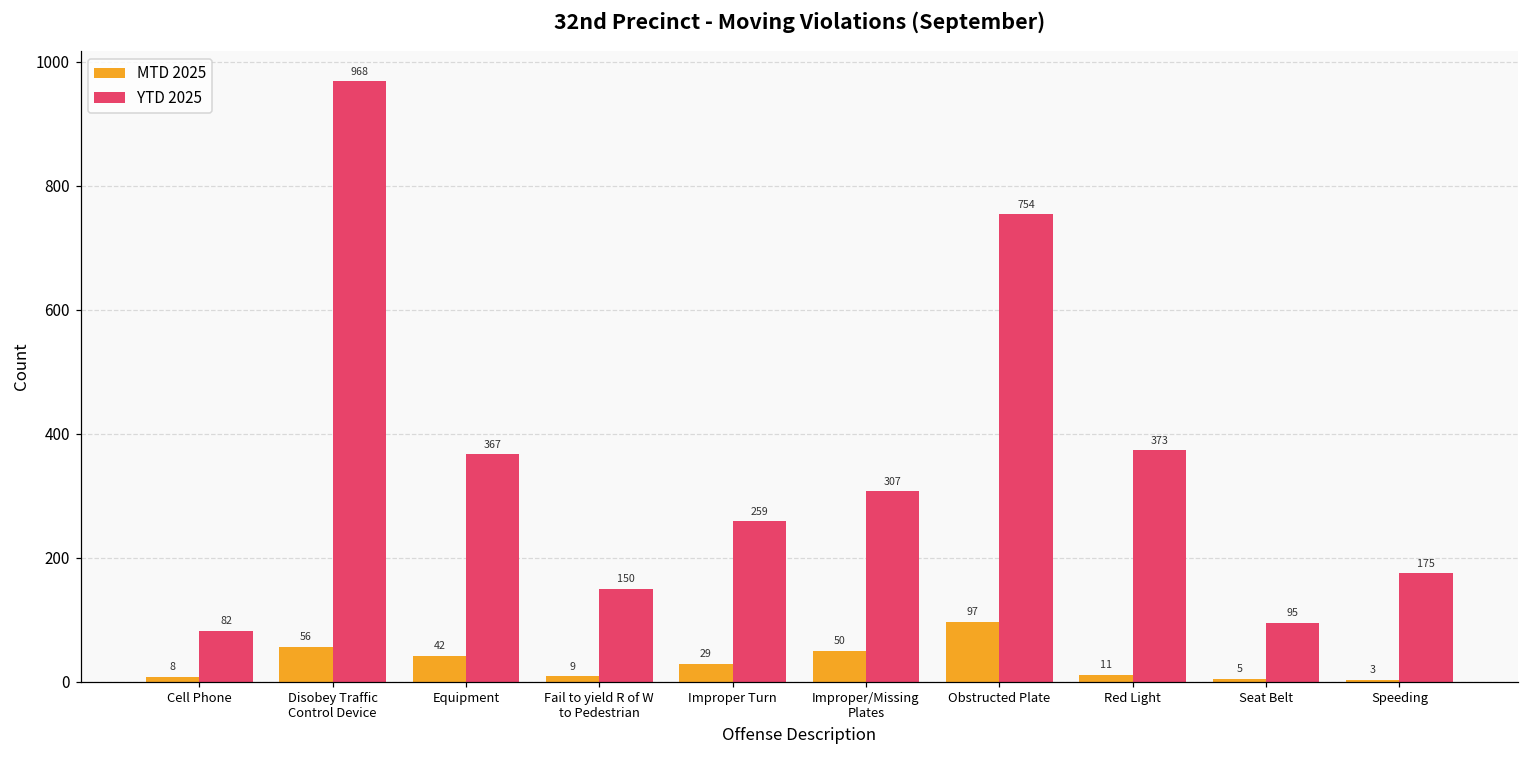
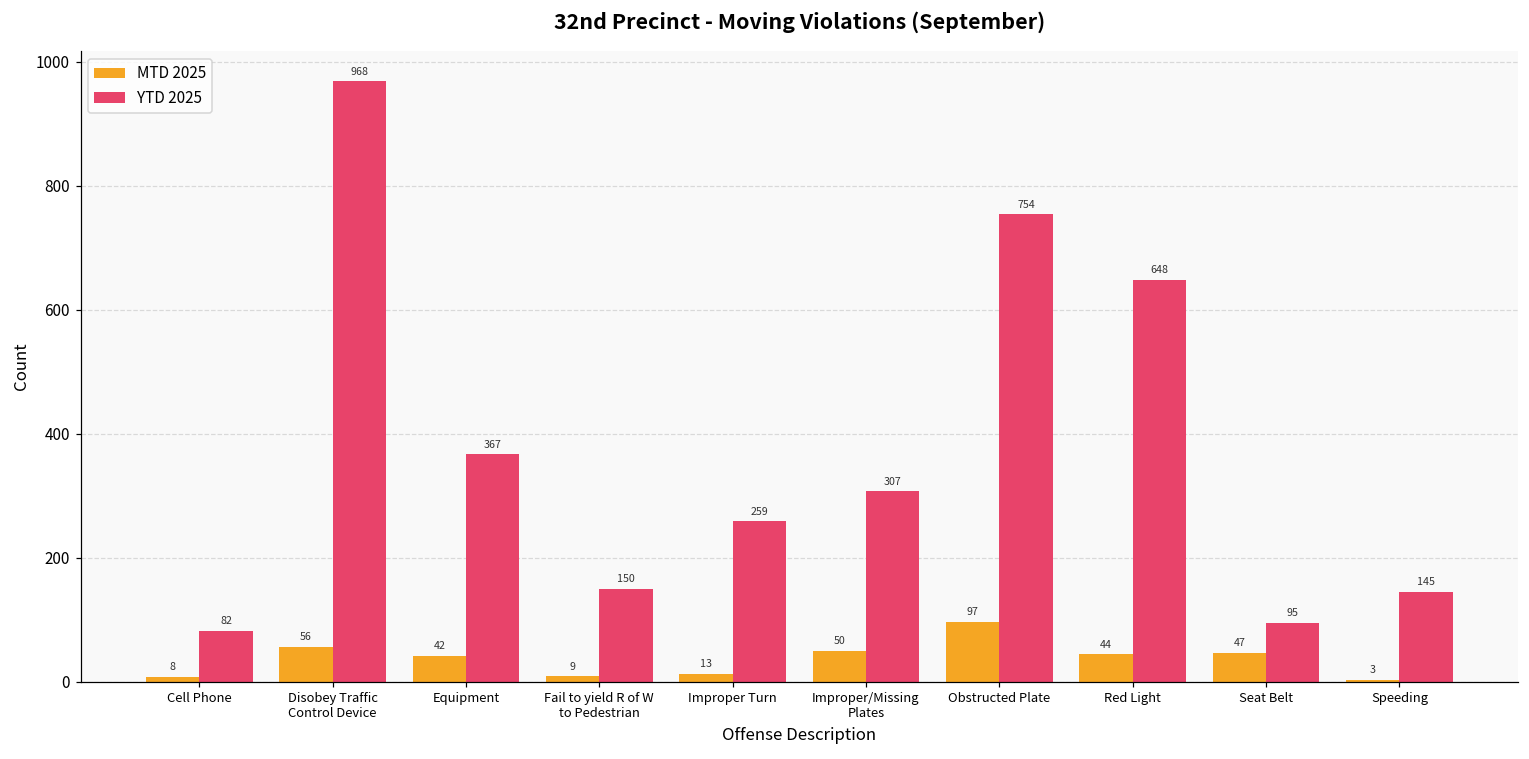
MTD 2025, Improper Turn: 29 -> 13
MTD 2025, Red Light: 11 -> 44
YTD 2025, Red Light: 373 -> 648
MTD 2025, Seat Belt: 5 -> 47
YTD 2025, Speeding: 175 -> 145
